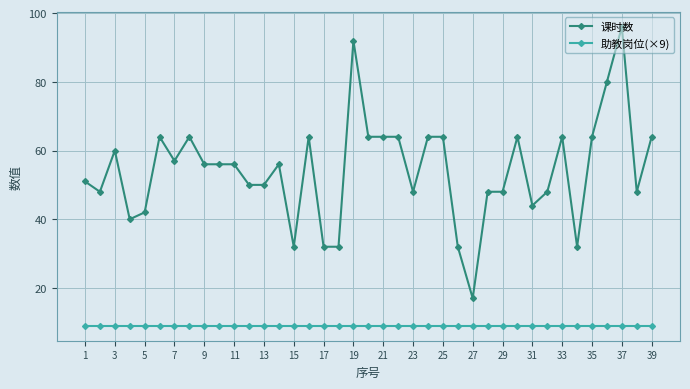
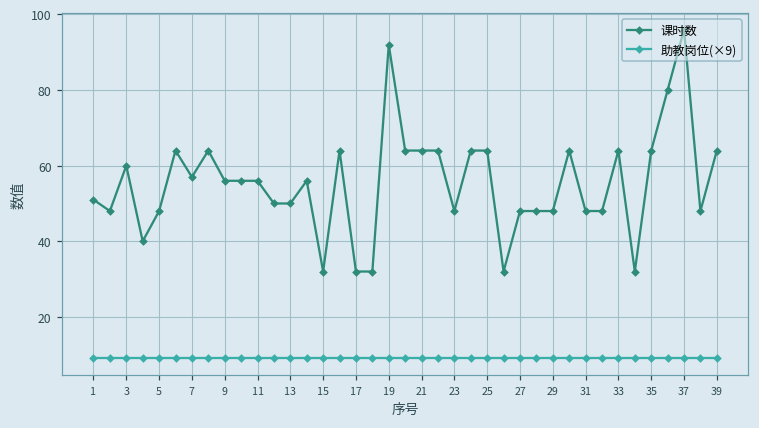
课时数, 5: 42 -> 48
课时数, 27: 17 -> 48
课时数, 31: 44 -> 48
